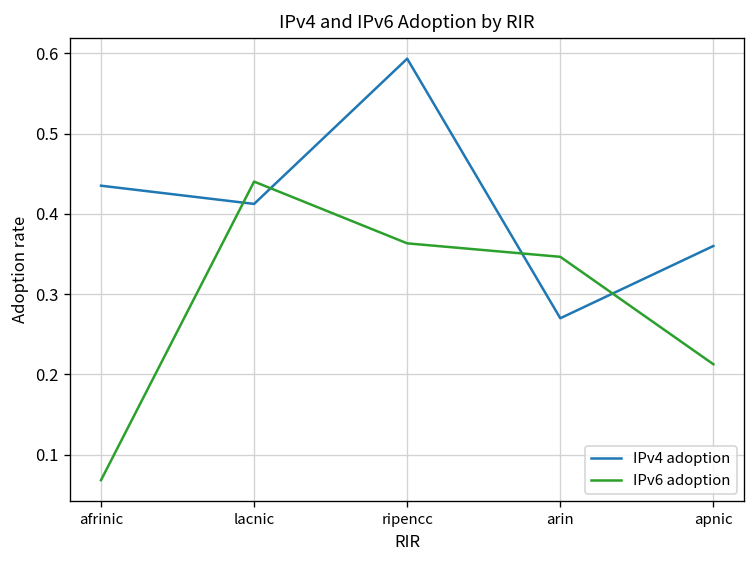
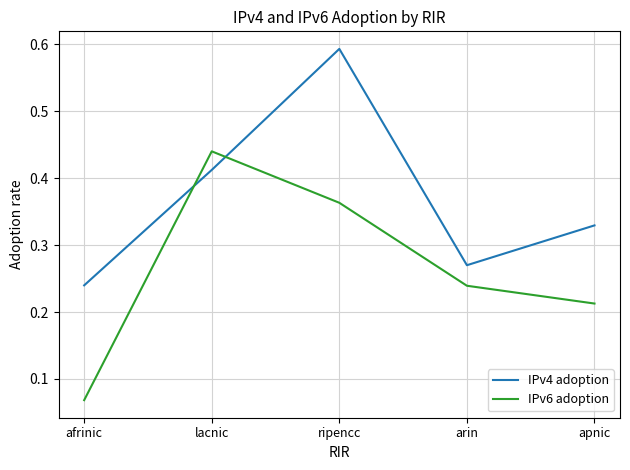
IPv4 adoption, afrinic: 0.44 -> 0.24
IPv6 adoption, arin: 0.35 -> 0.24
IPv4 adoption, apnic: 0.36 -> 0.33
